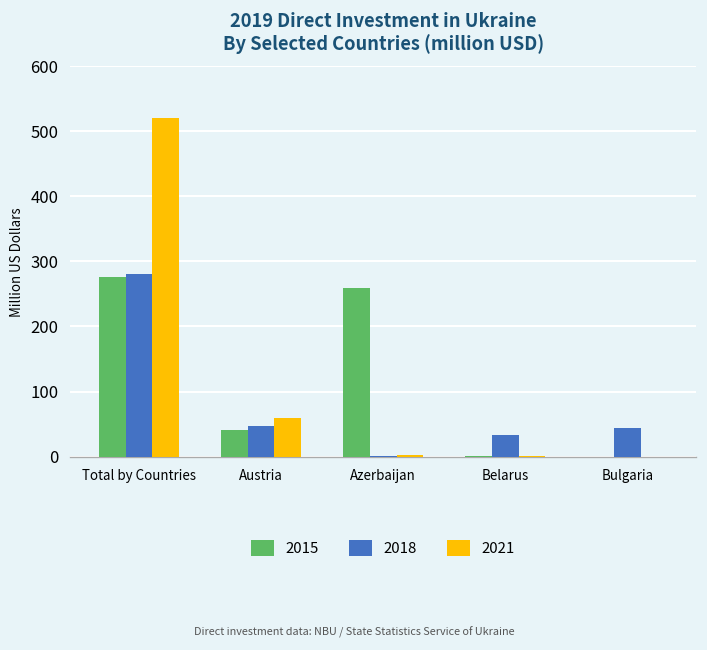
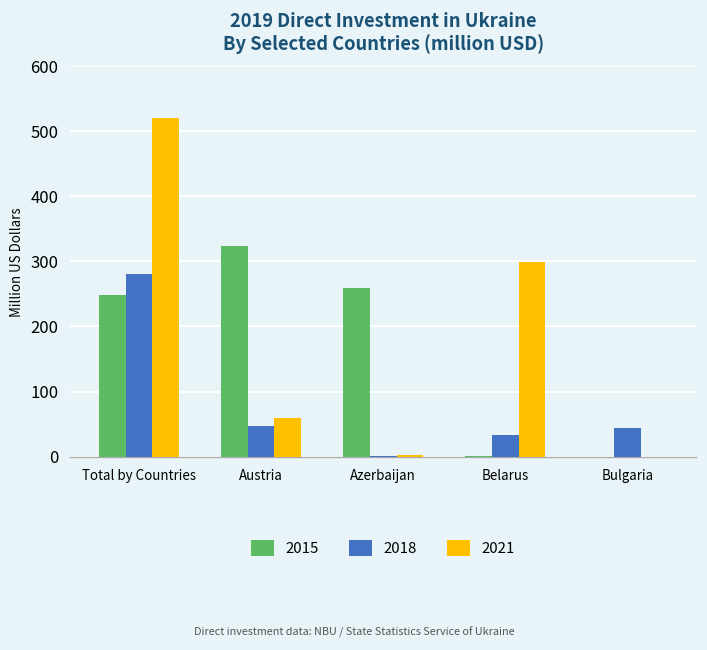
2015, Total by Countries: 280 -> 250
2015, Austria: 40 -> 320
2021, Belarus: 0 -> 300
